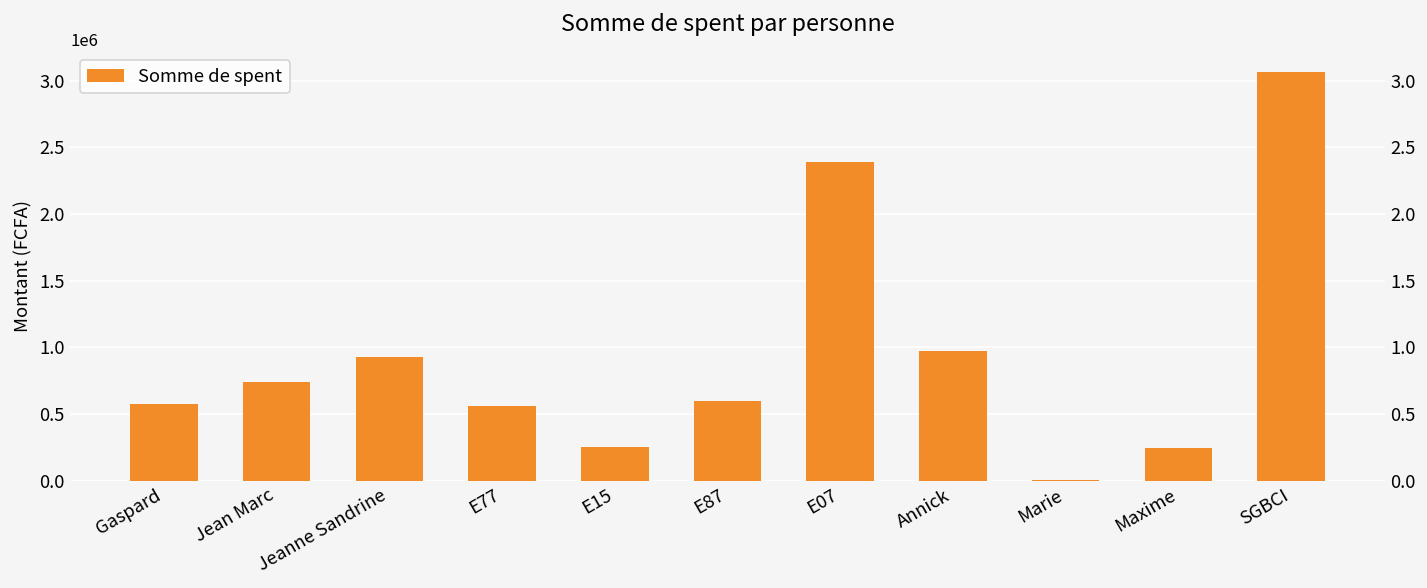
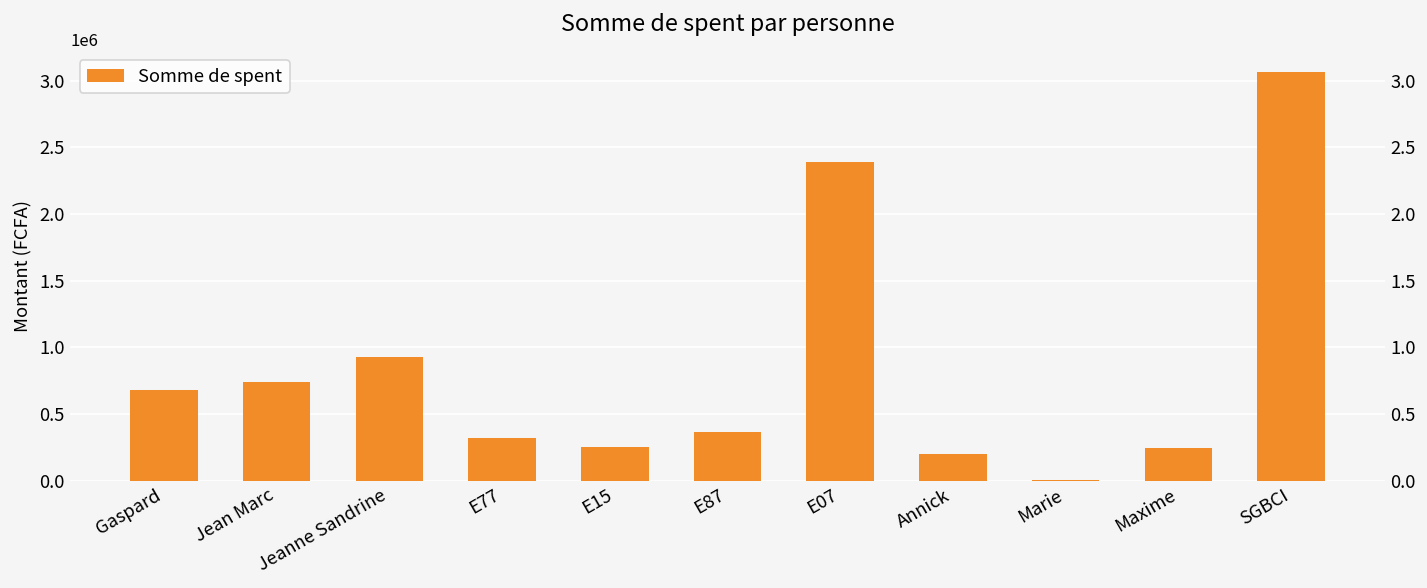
Gaspard: 580000 -> 680000
E77: 560000 -> 320000
E87: 600000 -> 360000
Annick: 980000 -> 200000
